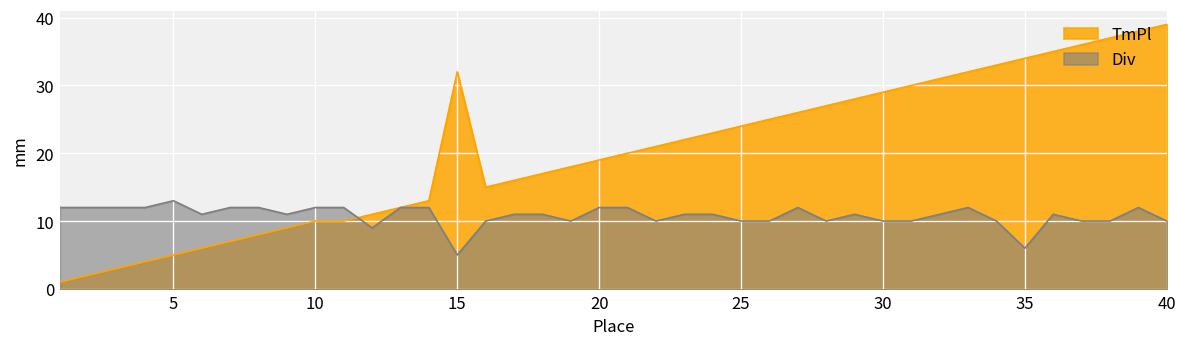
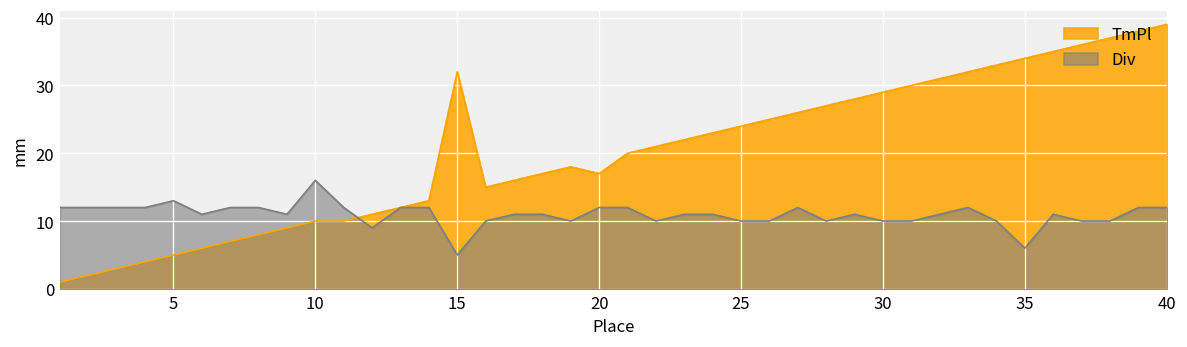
Div, 10: 12 -> 16
TmPl, 20: 19 -> 17
Div, 40: 10 -> 12
